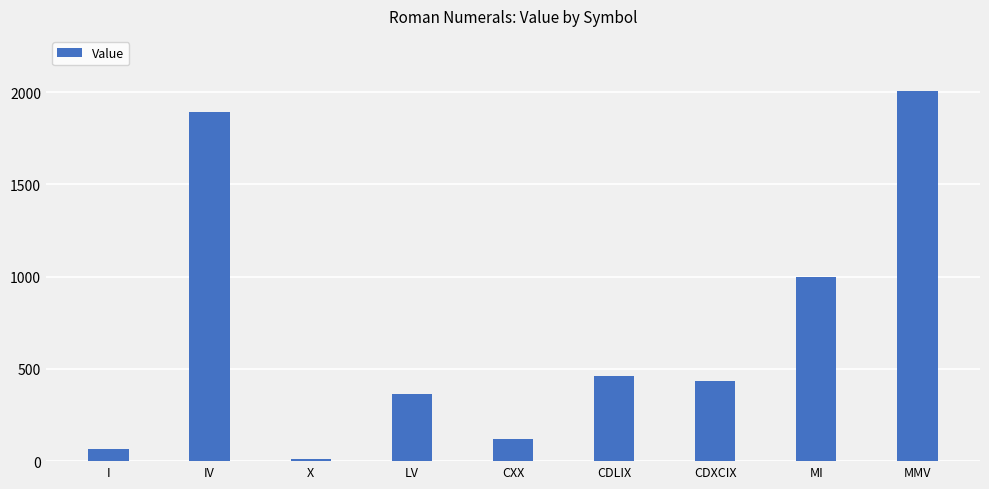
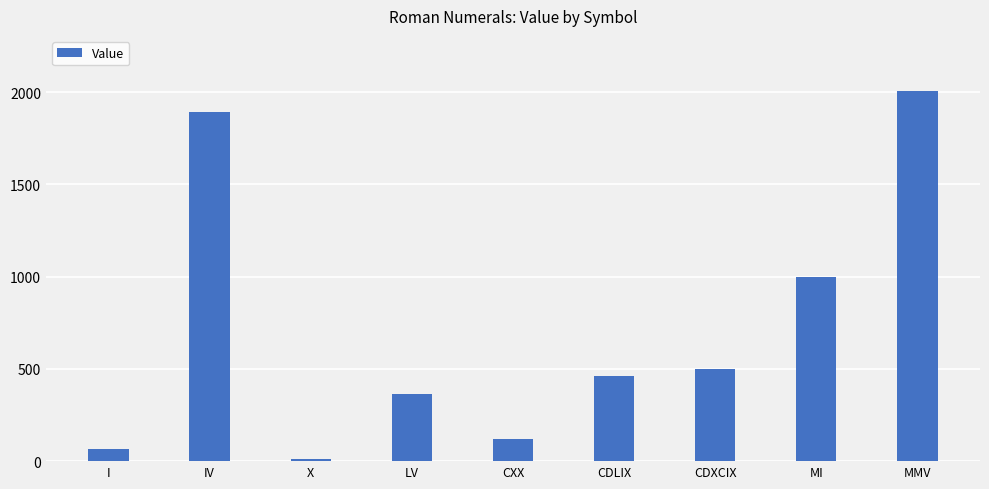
CDXCIX: 430 -> 500
